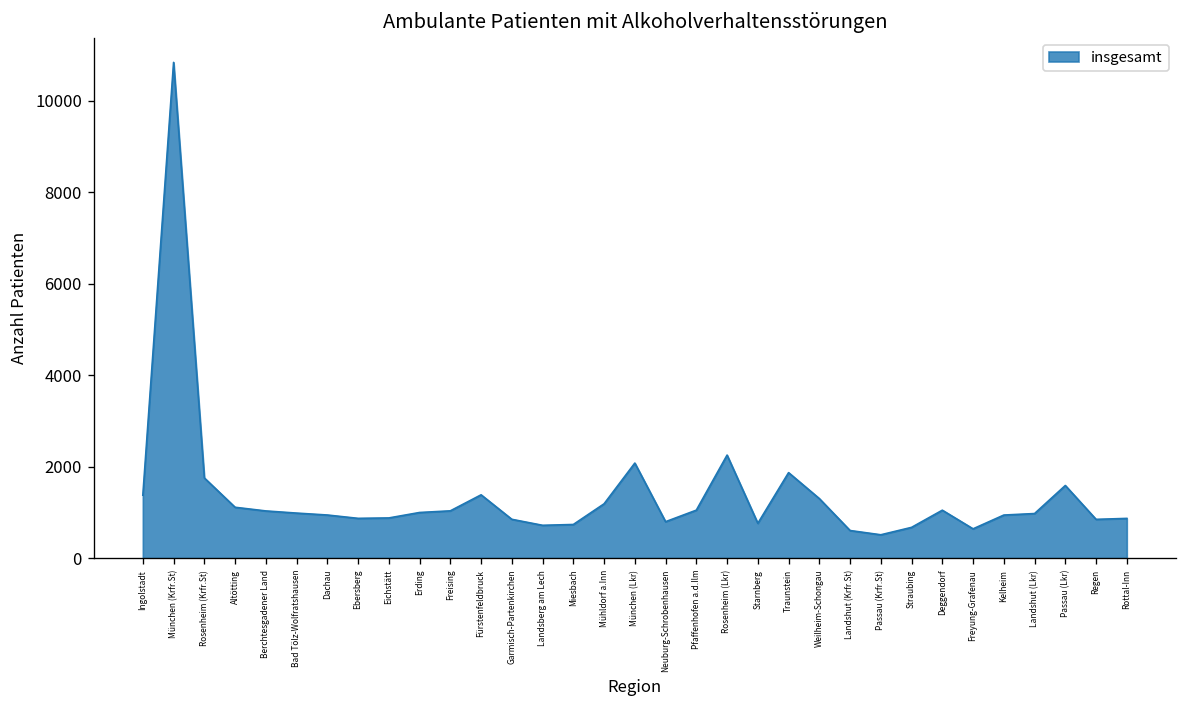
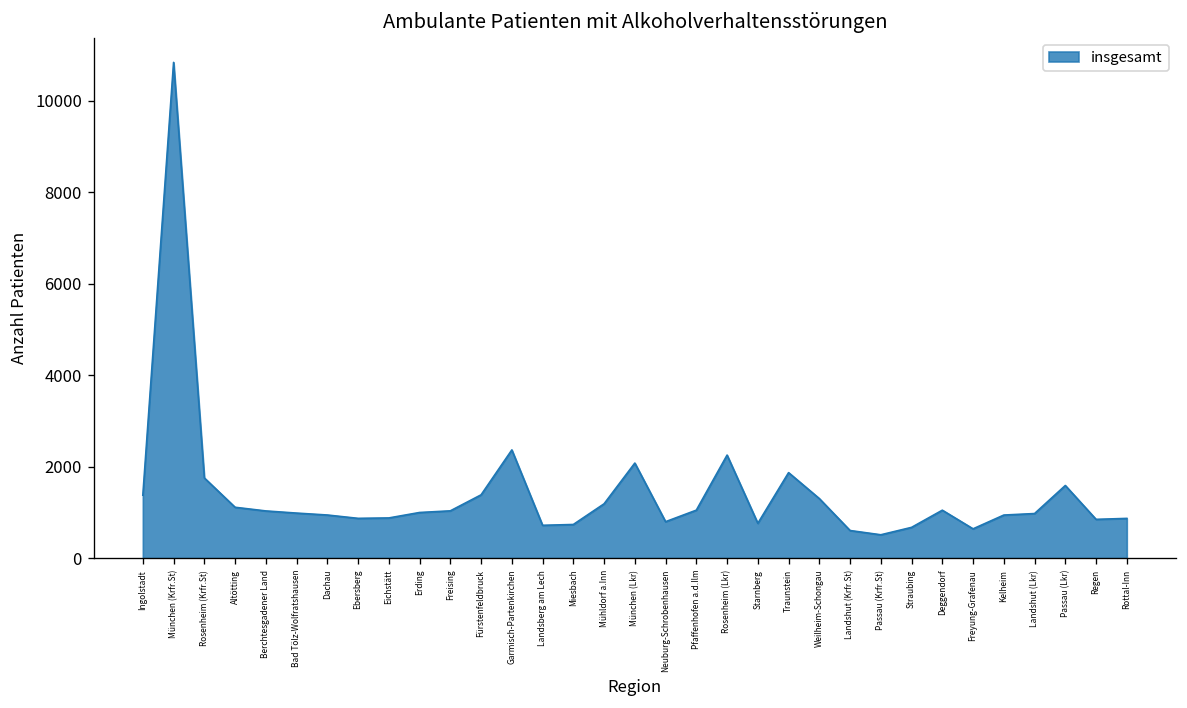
Garmisch-Partenkirchen: 800 -> 2400
